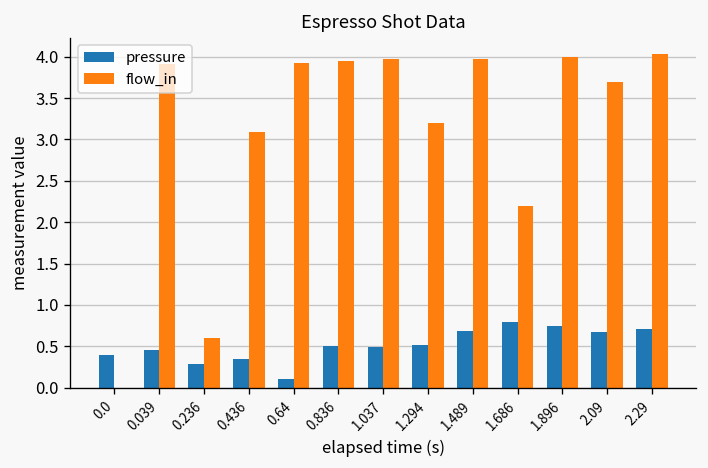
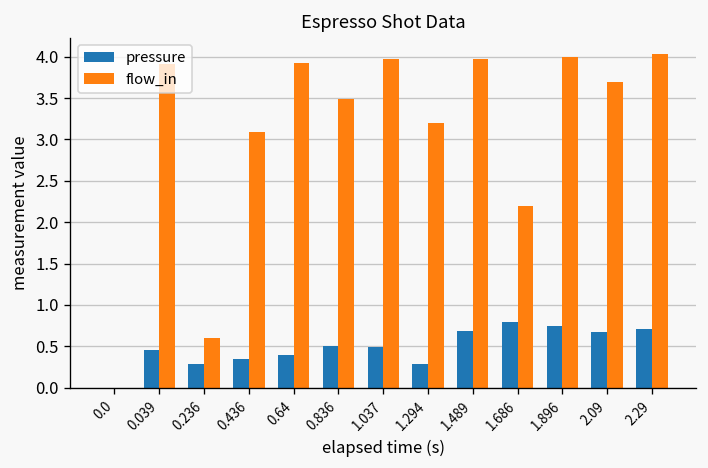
pressure, 0.0: 0.4 -> 0.0
pressure, 0.64: 0.1 -> 0.4
flow_in, 0.836: 4.0 -> 3.5
pressure, 1.294: 0.5 -> 0.3
